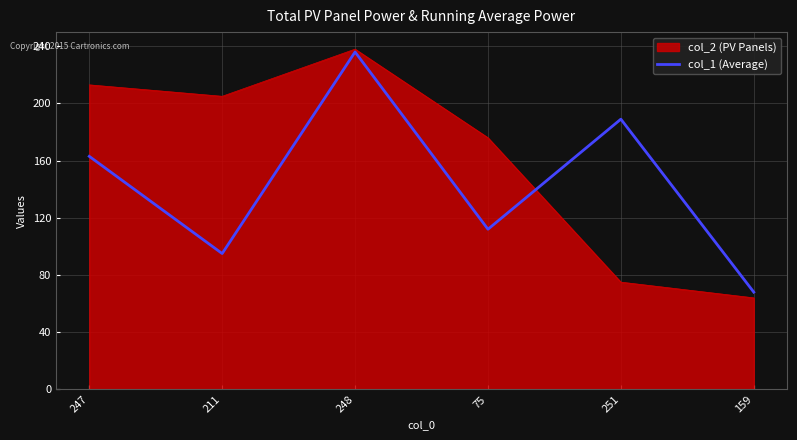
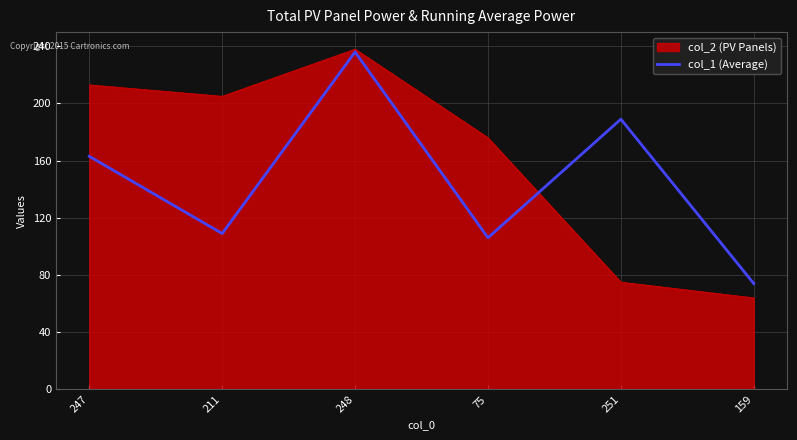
col_1 (Average), 211: 95 -> 109
col_1 (Average), 75: 112 -> 106
col_1 (Average), 159: 68 -> 74
